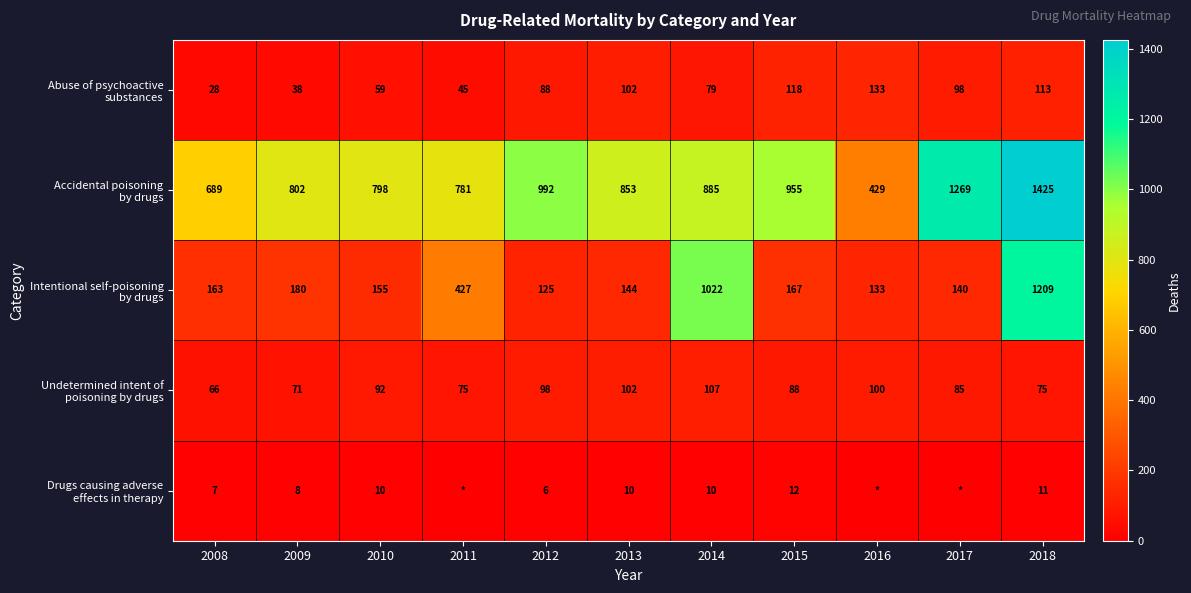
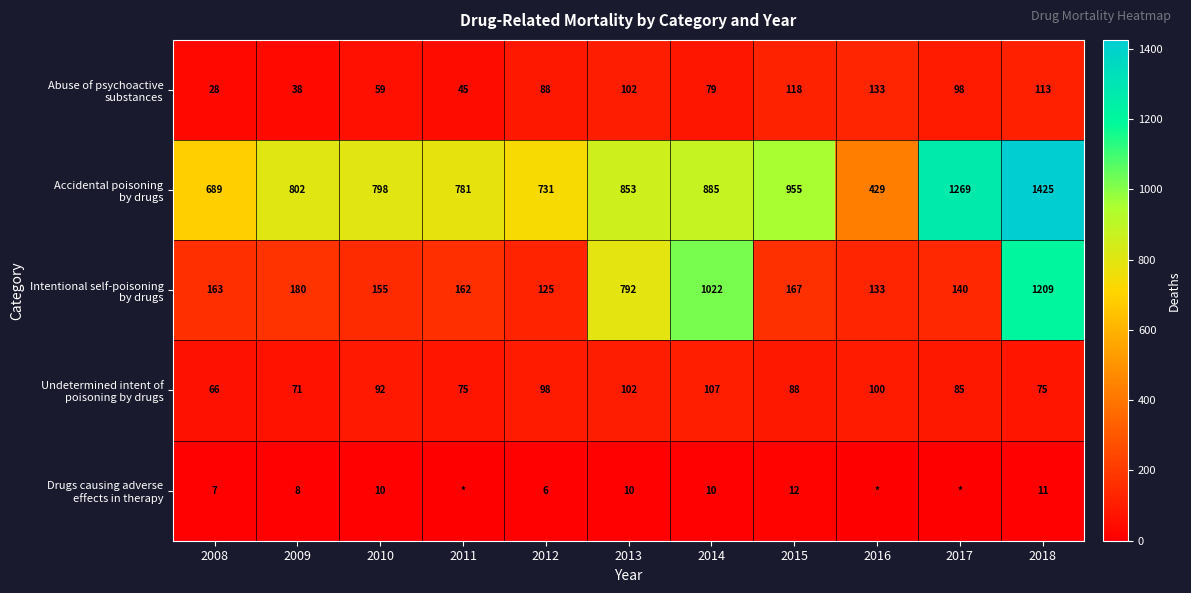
Accidental poisoning by drugs, 2012: 992 -> 731
Intentional self-poisoning by drugs, 2011: 427 -> 162
Intentional self-poisoning by drugs, 2013: 144 -> 792
